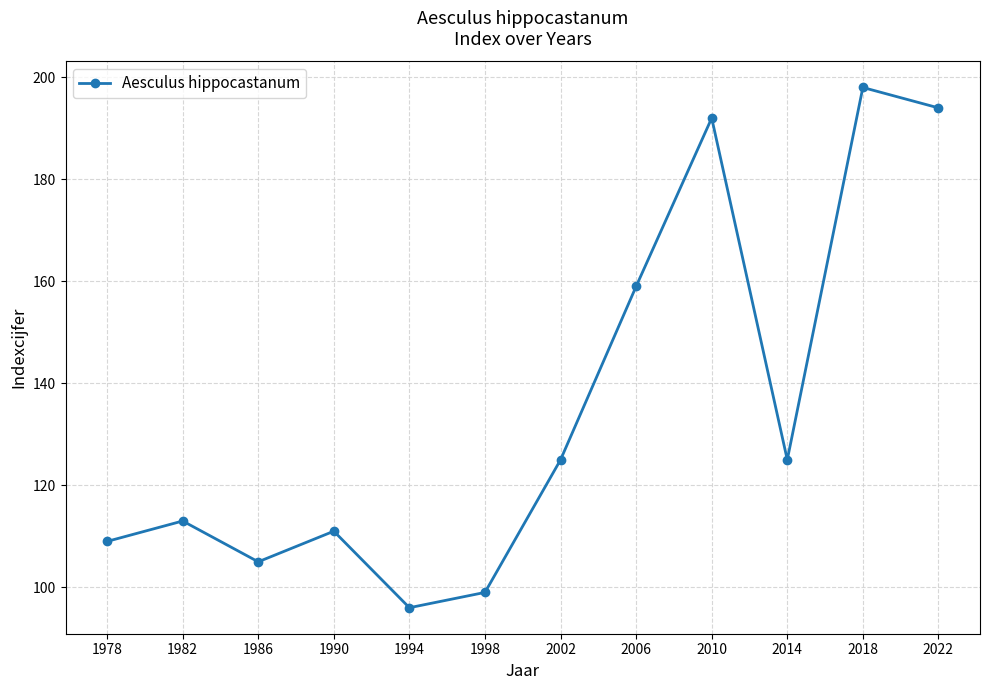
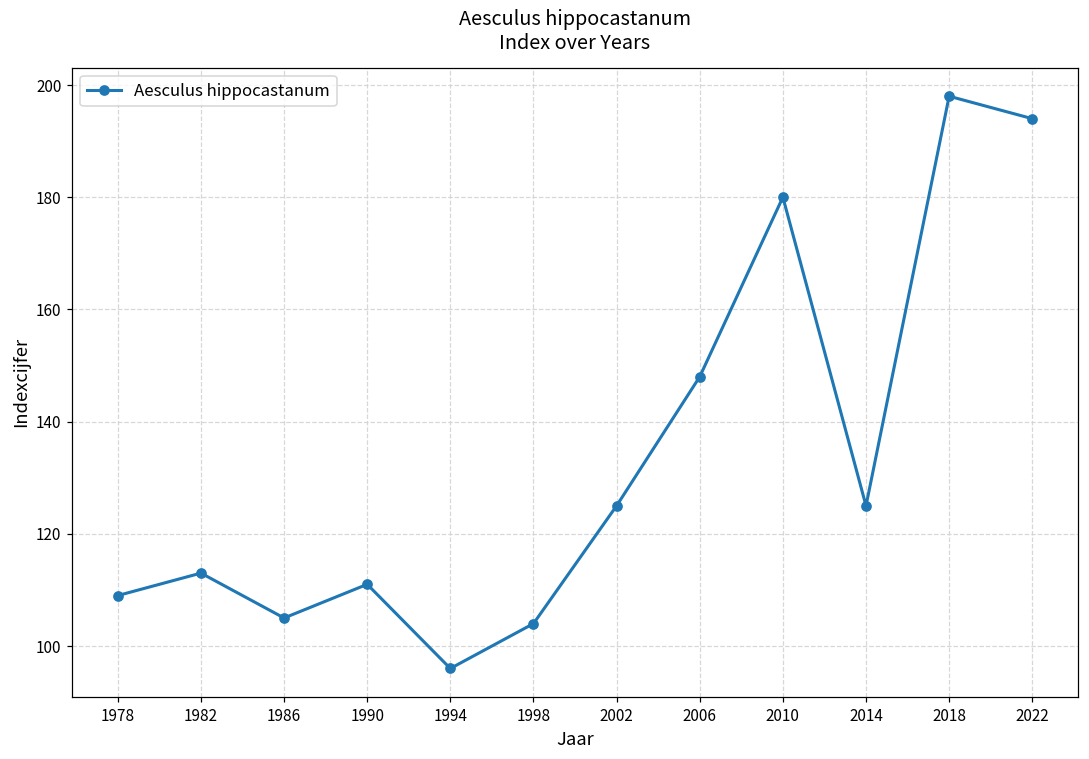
1998: 99 -> 104
2006: 159 -> 148
2010: 192 -> 180
